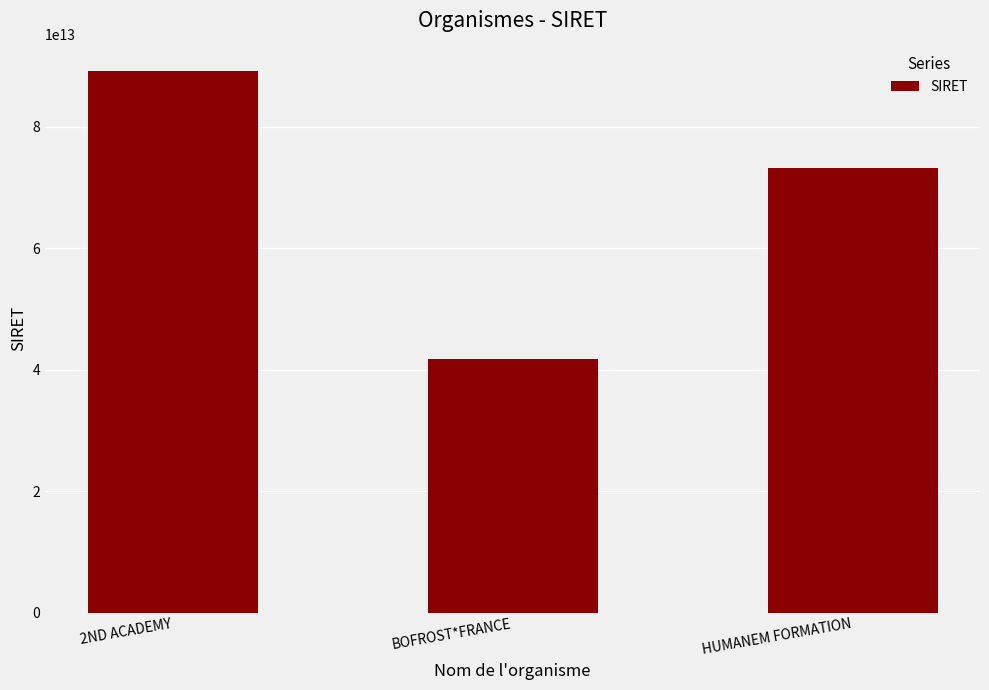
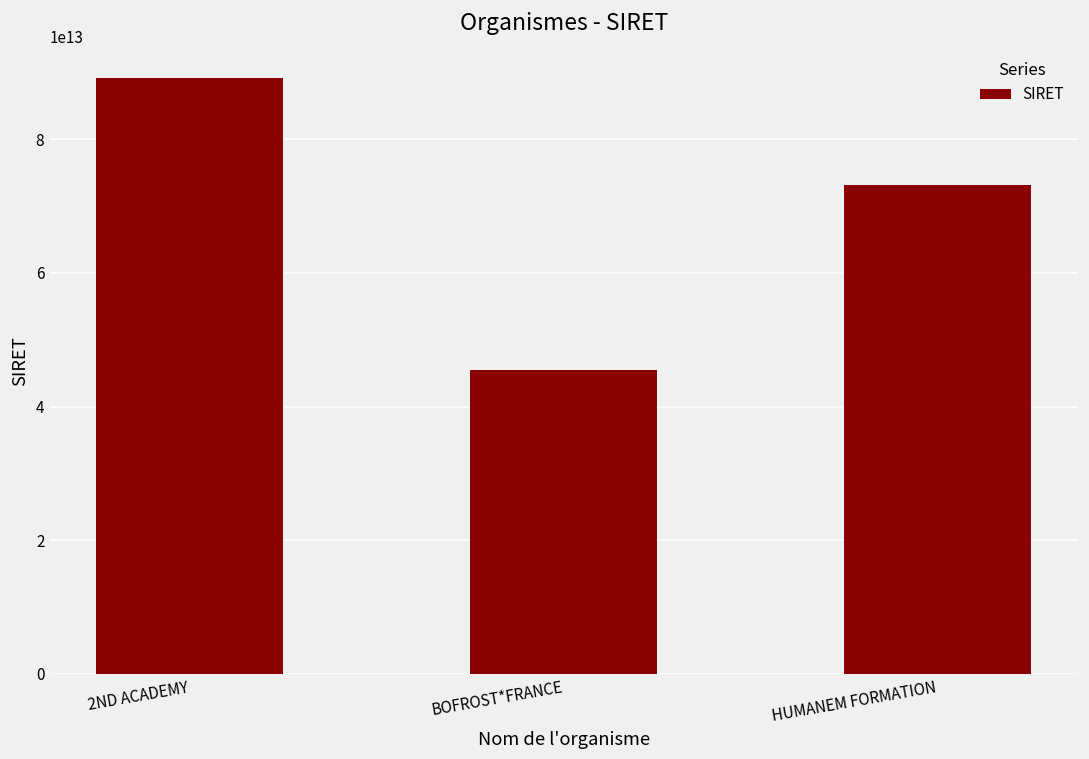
BOFROST*FRANCE: 42000000000000 -> 46000000000000
